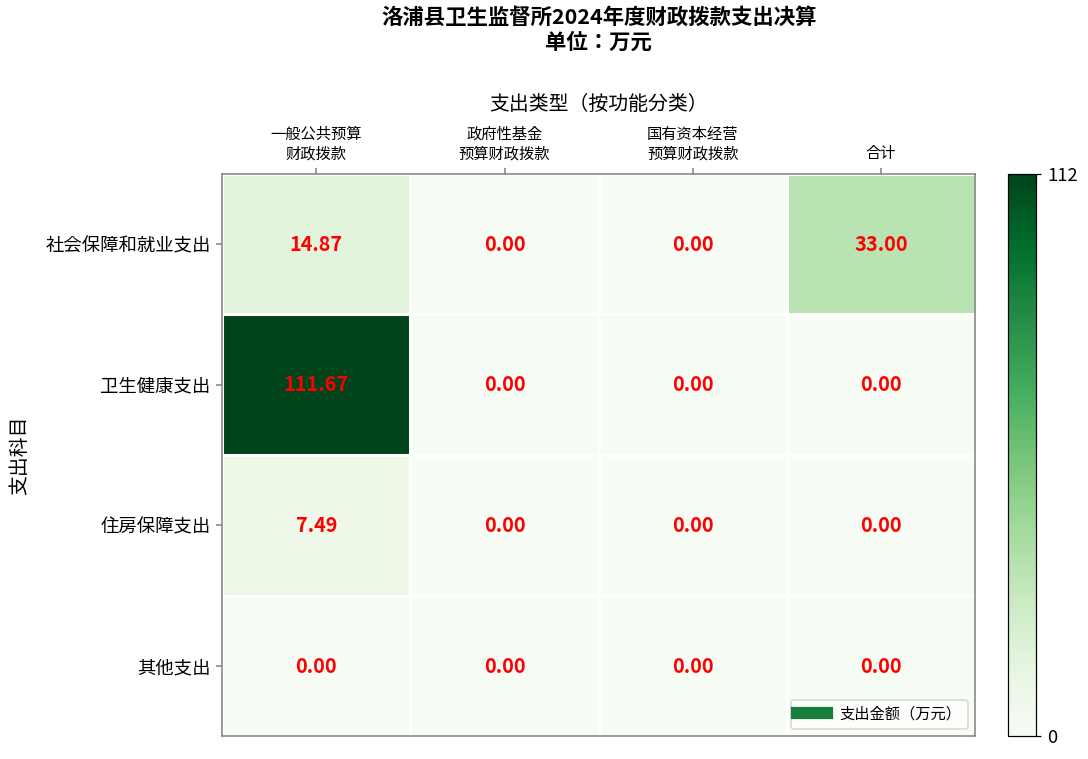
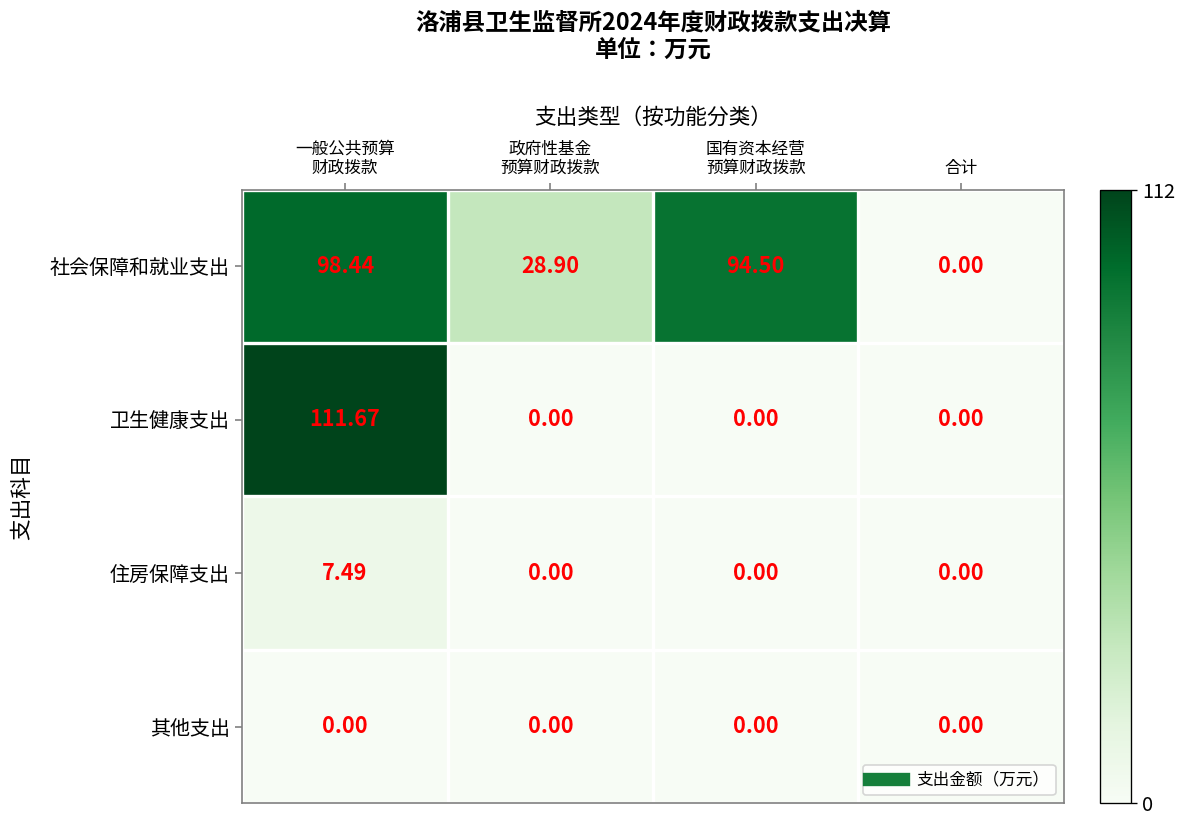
社会保障和就业支出, 一般公共预算 财政拨款: 14.87 -> 98.44
社会保障和就业支出, 政府性基金 预算财政拨款: 0.00 -> 28.90
社会保障和就业支出, 国有资本经营 预算财政拨款: 0.00 -> 94.50
社会保障和就业支出, 合计: 33.00 -> 0.00
